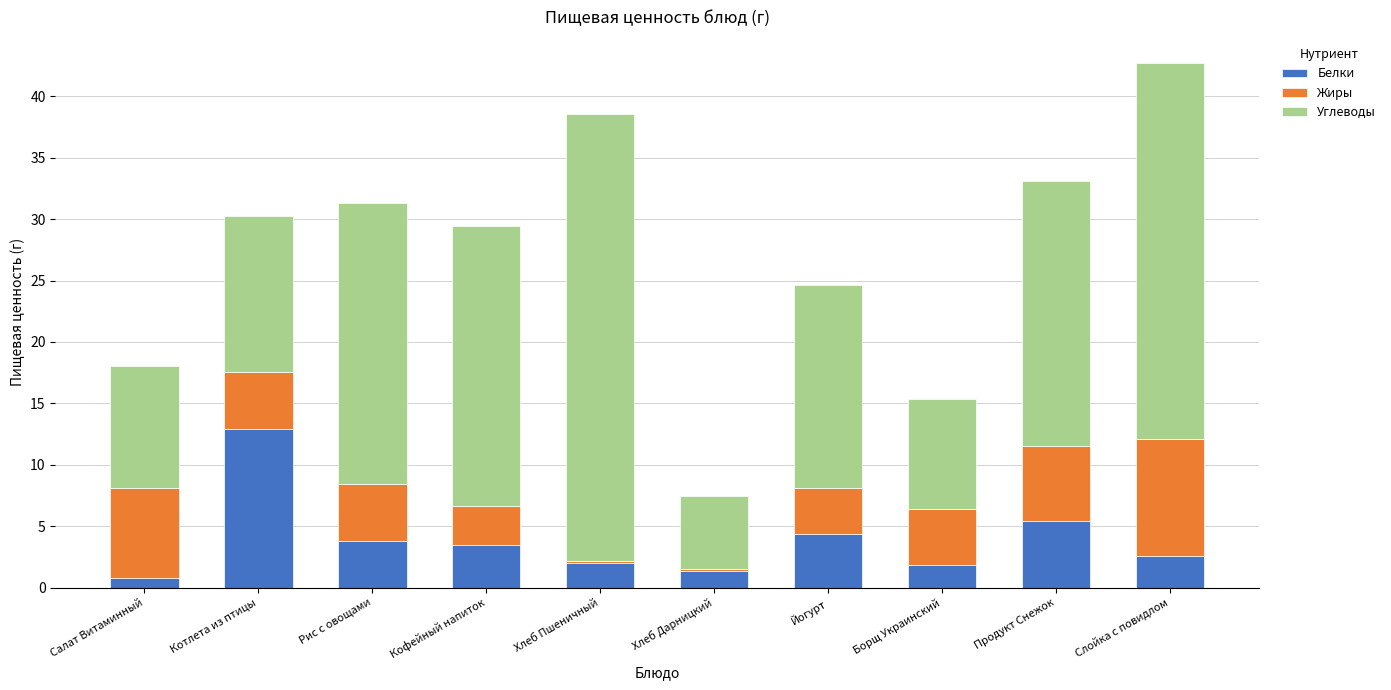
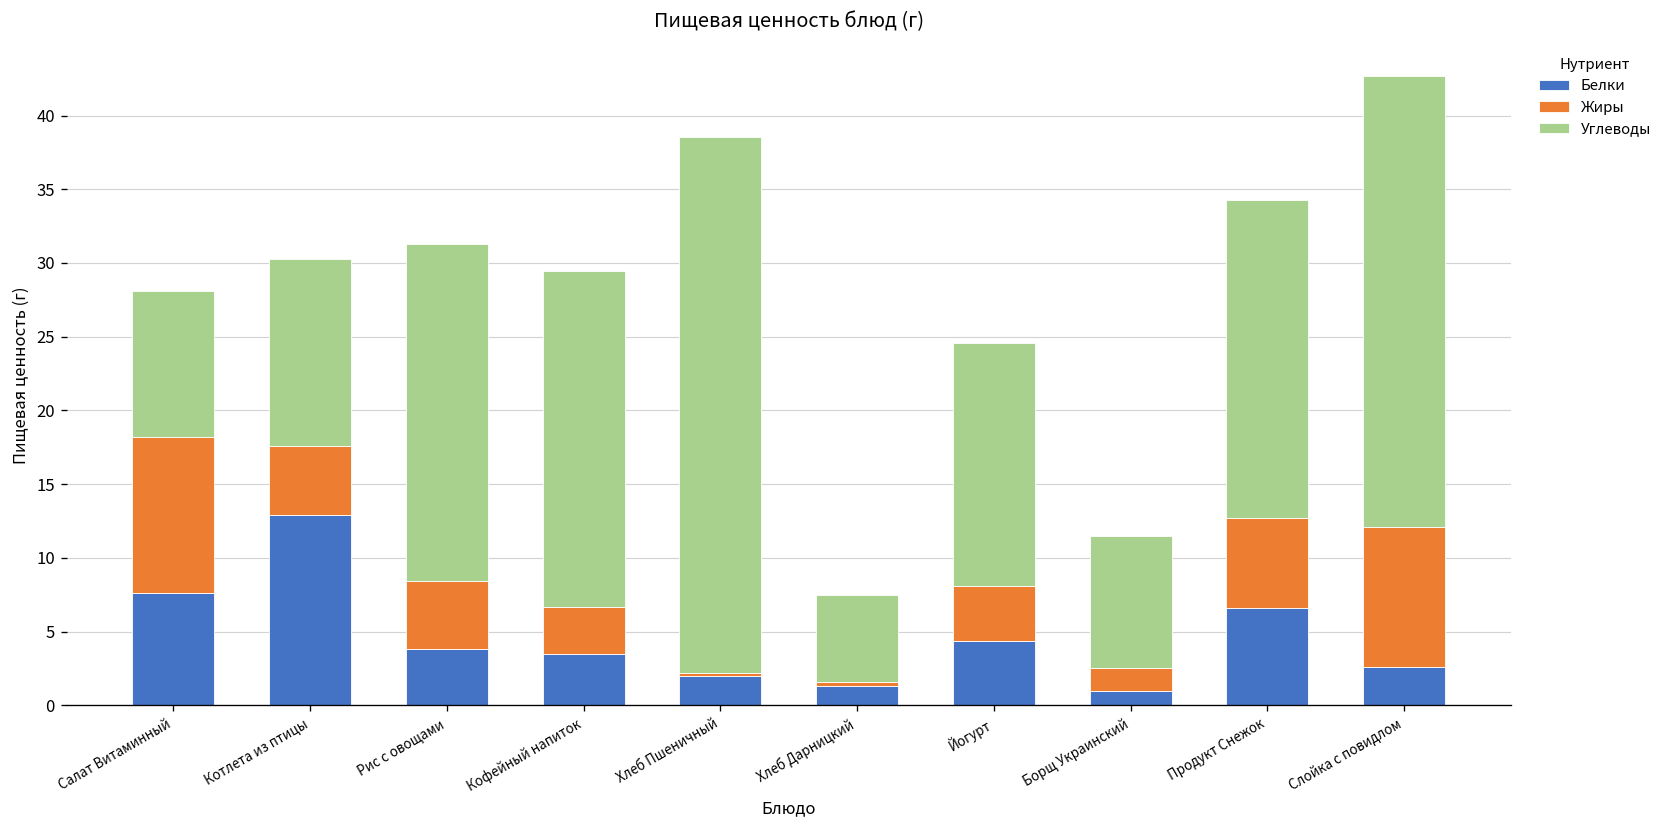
Белки, Салат Витаминный: 0.8 -> 7.6
Жиры, Салат Витаминный: 7.3 -> 10.6
Белки, Борщ Украинский: 1.9 -> 1.0
Жиры, Борщ Украинский: 4.6 -> 1.5
Белки, Продукт Снежок: 5.4 -> 6.6
